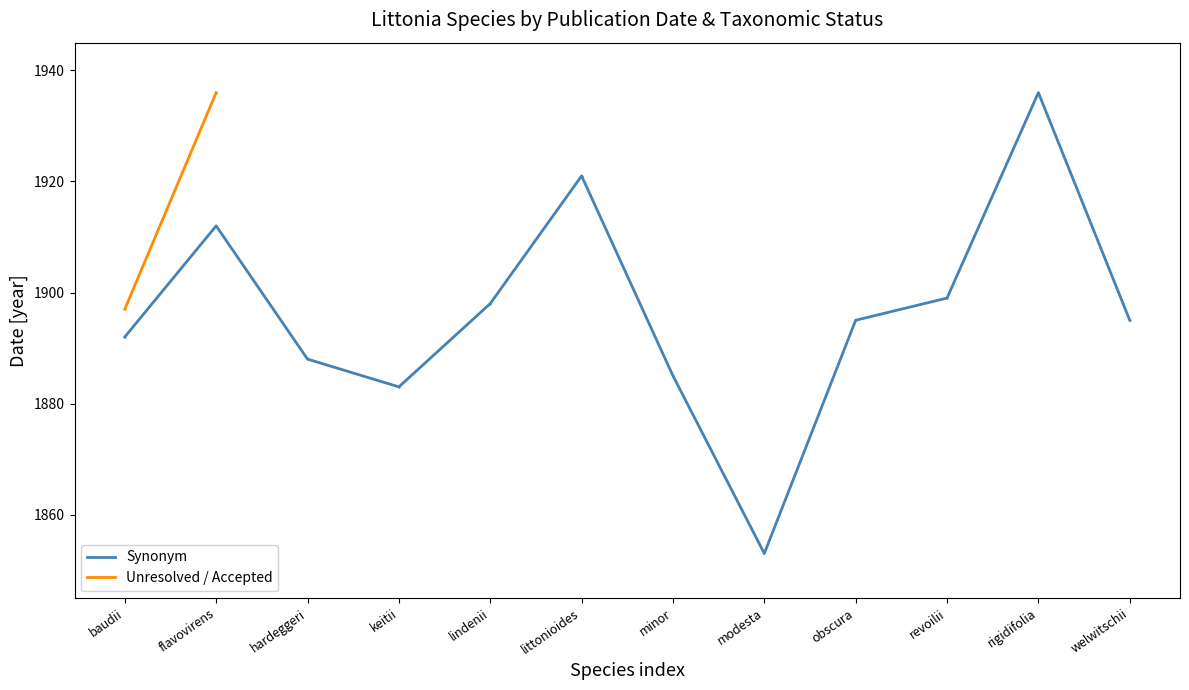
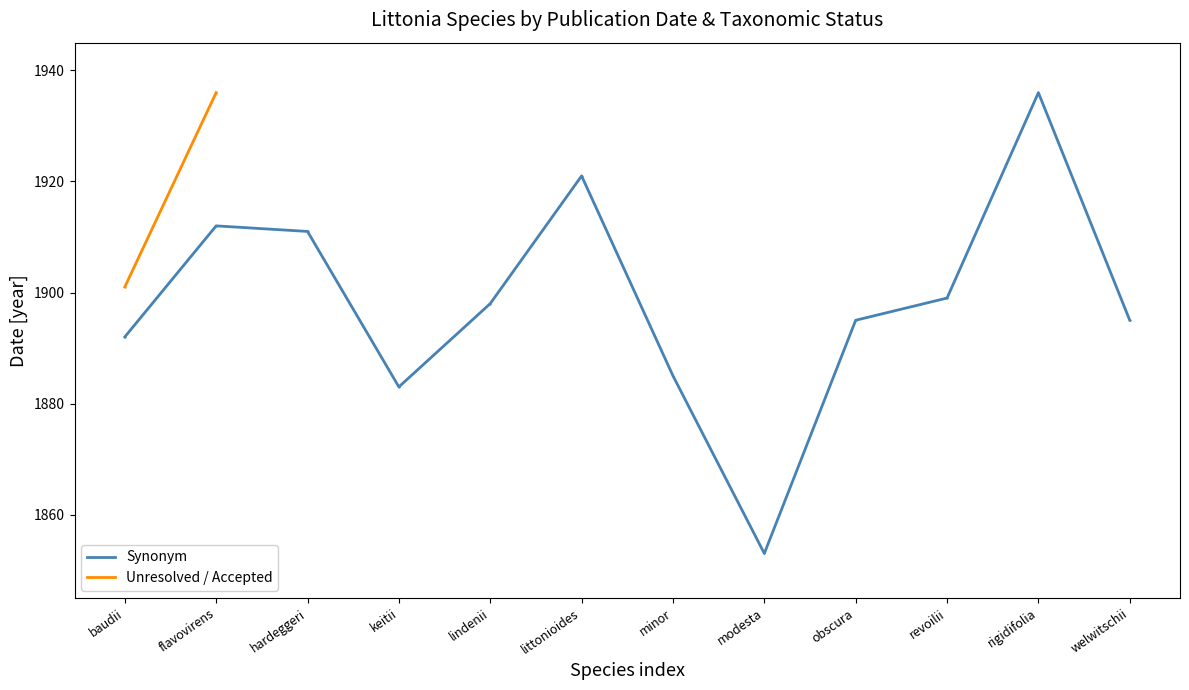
Unresolved / Accepted, baudii: 1897 -> 1901
Synonym, hardeggeri: 1888 -> 1911
